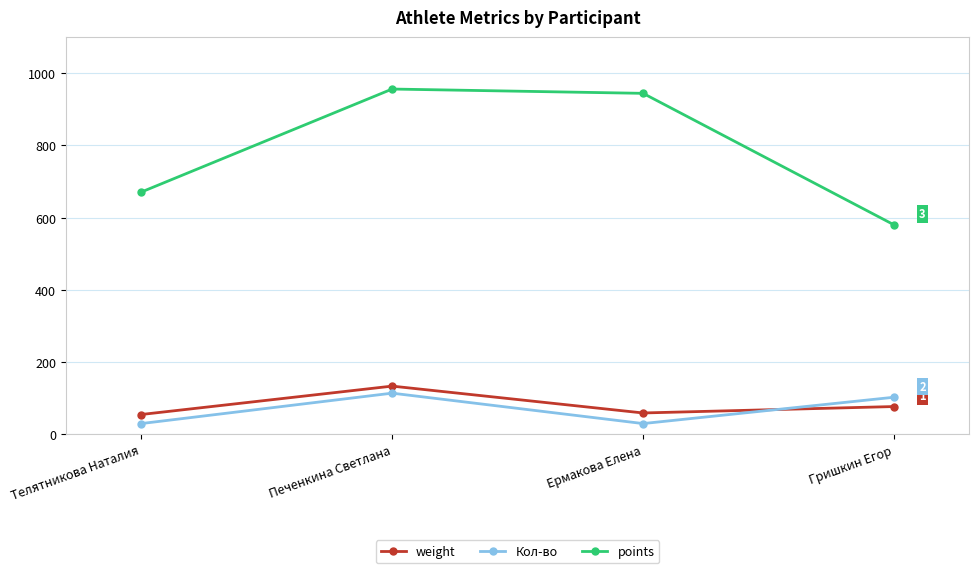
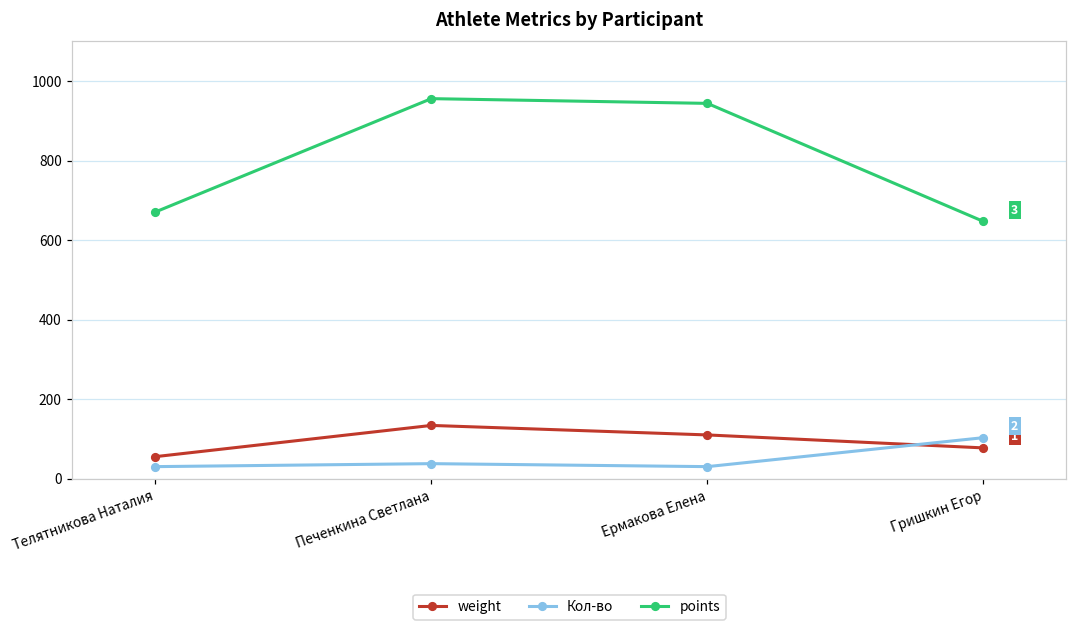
Кол-во, Печенкина Светлана: 110 -> 40
weight, Ермакова Елена: 60 -> 110
points, Гришкин Егор: 580 -> 650
